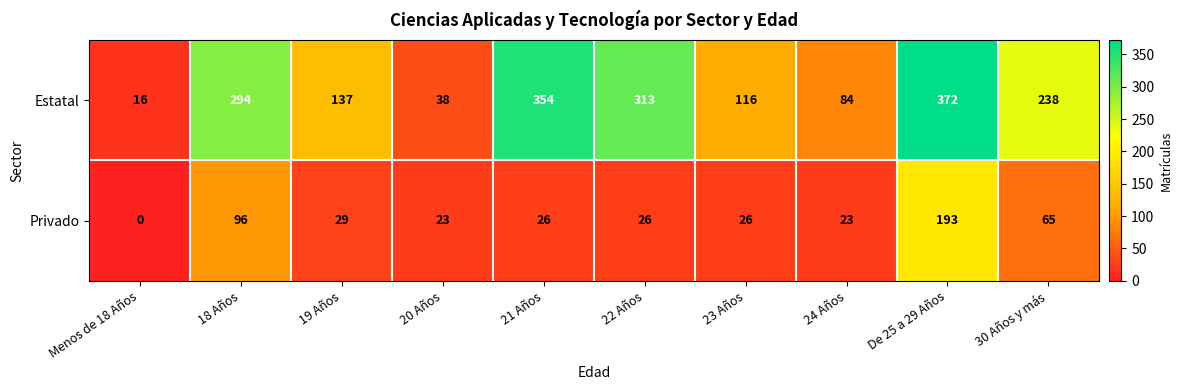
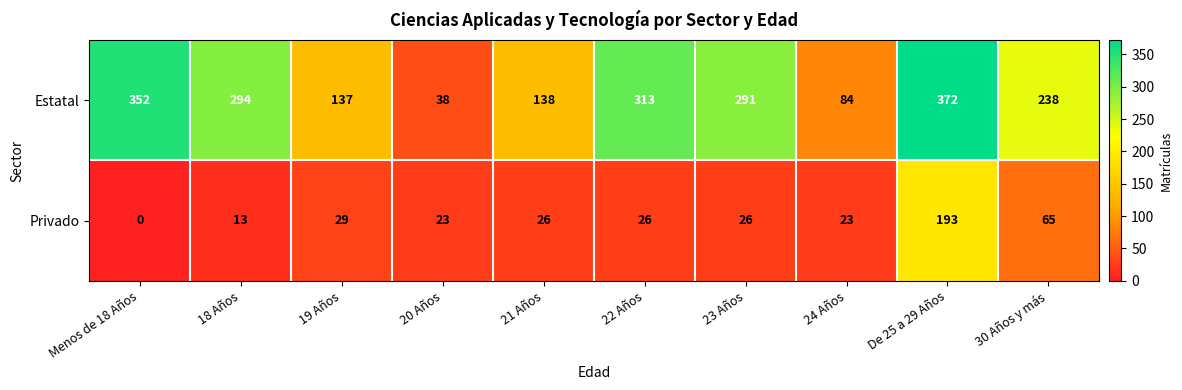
Estatal, Menos de 18 Años: 16 -> 352
Estatal, 21 Años: 354 -> 138
Estatal, 23 Años: 116 -> 291
Privado, 18 Años: 96 -> 13
